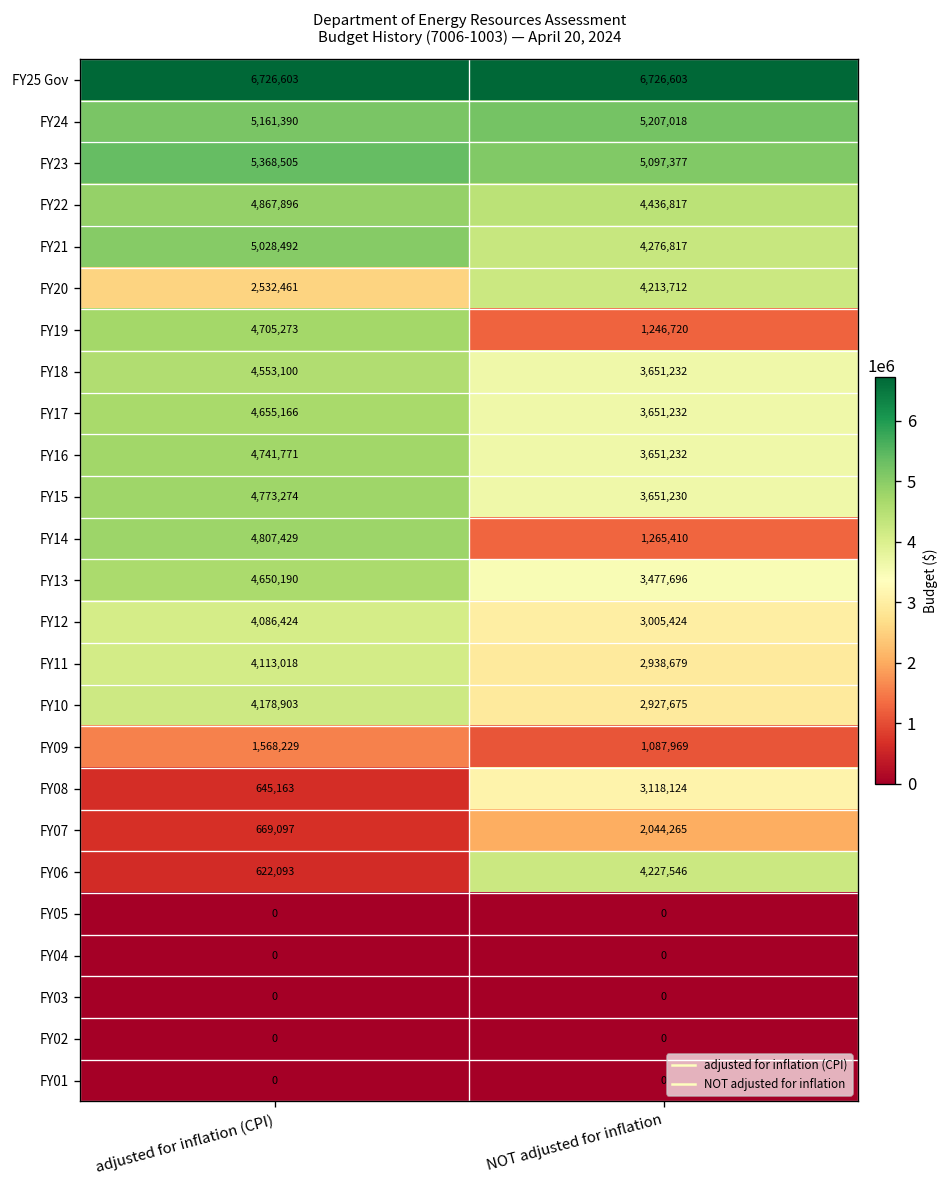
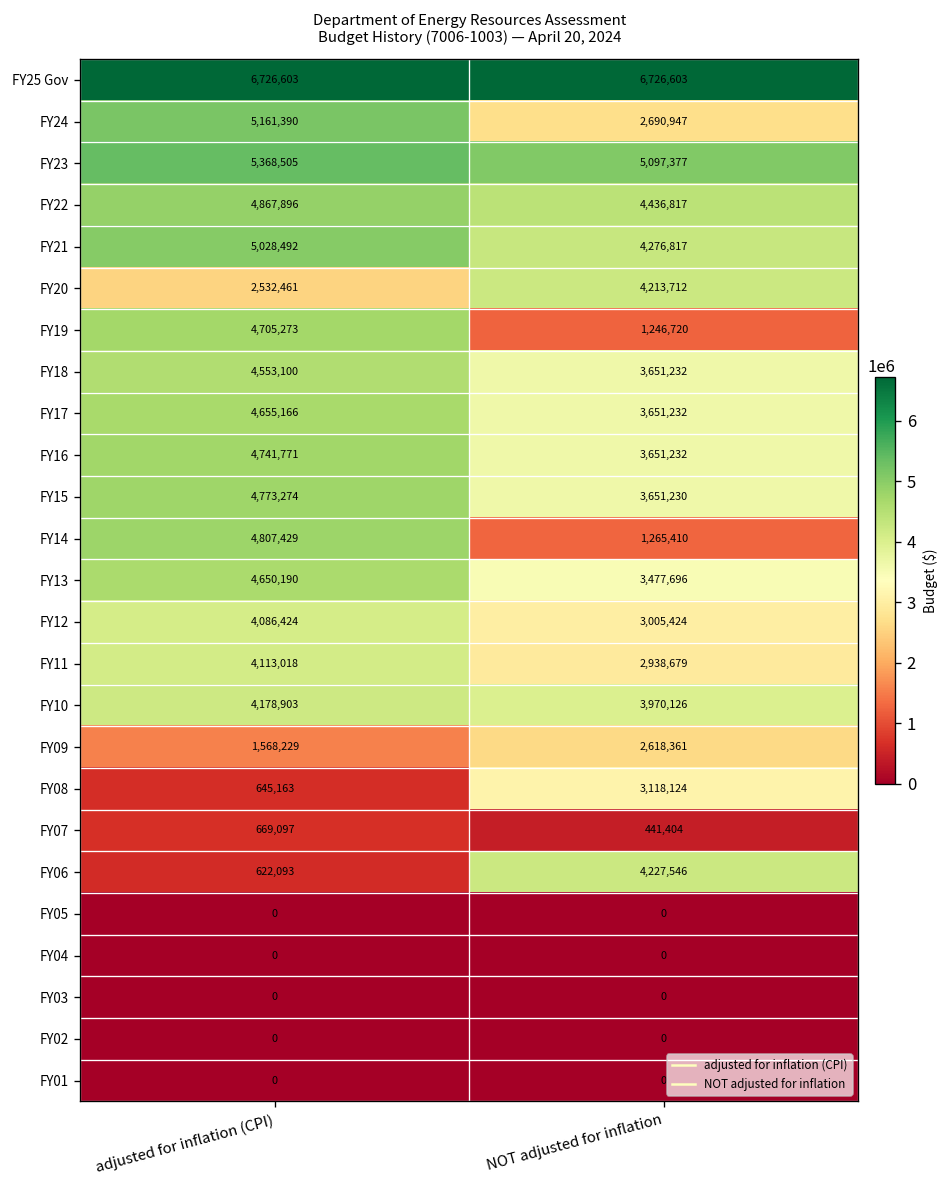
FY24, NOT adjusted for inflation: 5,207,018 -> 2,690,947
FY10, NOT adjusted for inflation: 2,927,675 -> 3,970,126
FY09, NOT adjusted for inflation: 1,087,969 -> 2,618,361
FY07, NOT adjusted for inflation: 2,044,265 -> 441,404
